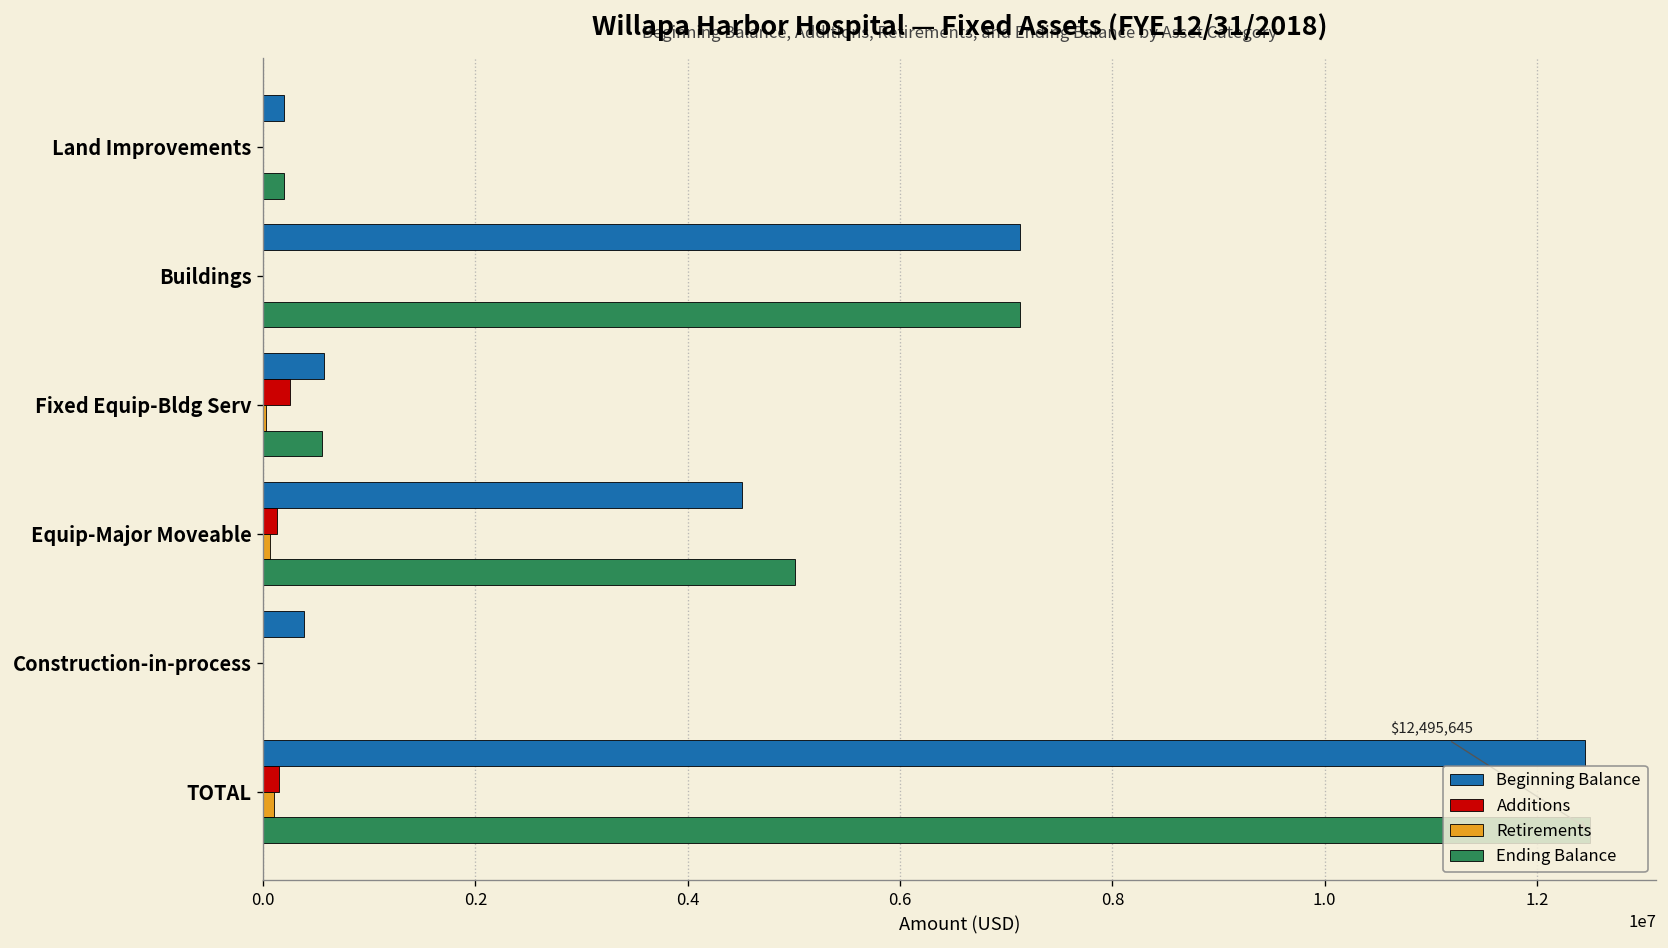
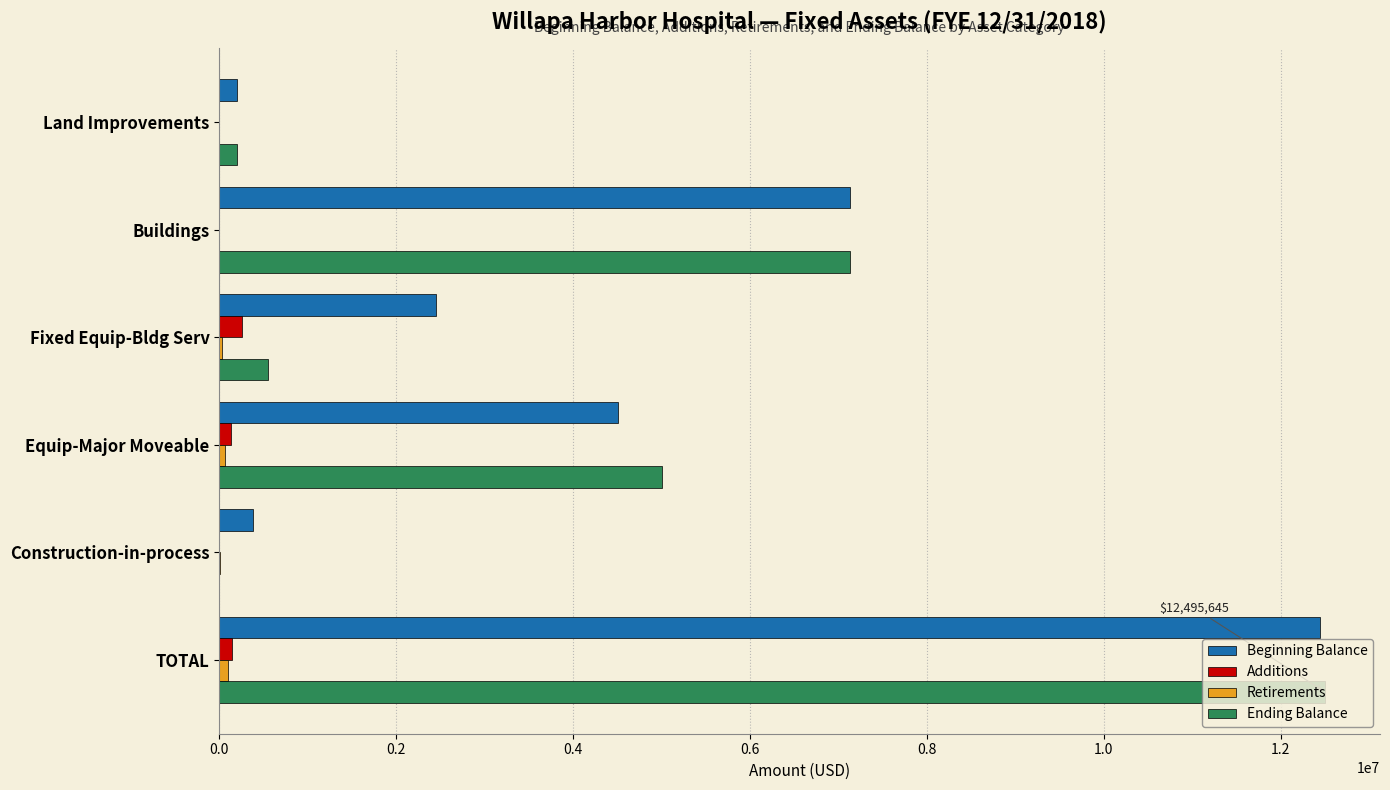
Beginning Balance, Fixed Equip-Bldg Serv: 600000 -> 2400000
